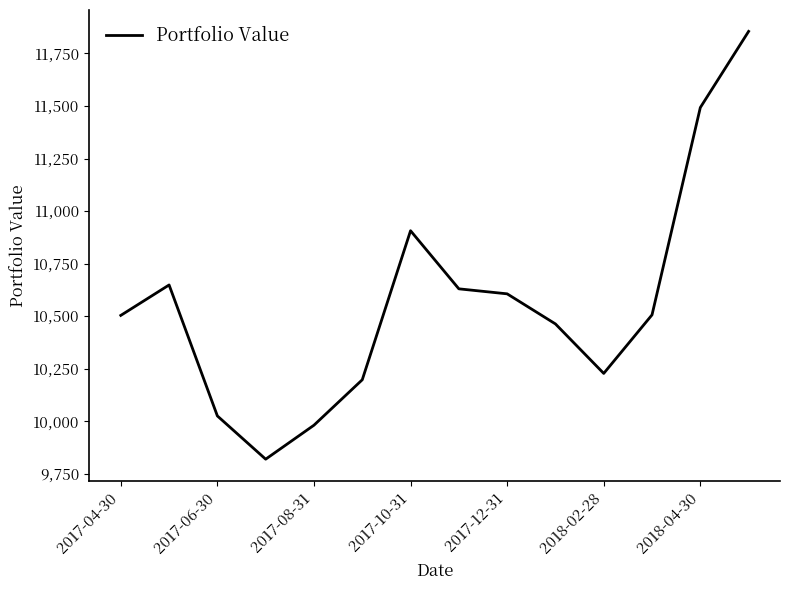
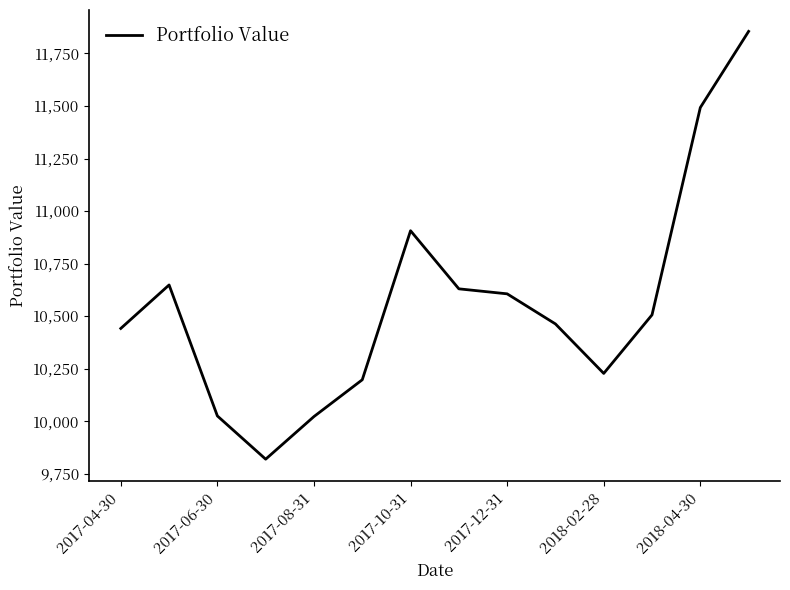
2017-04-30: 10,500 -> 10,440
2017-08-31: 9,980 -> 10,020
